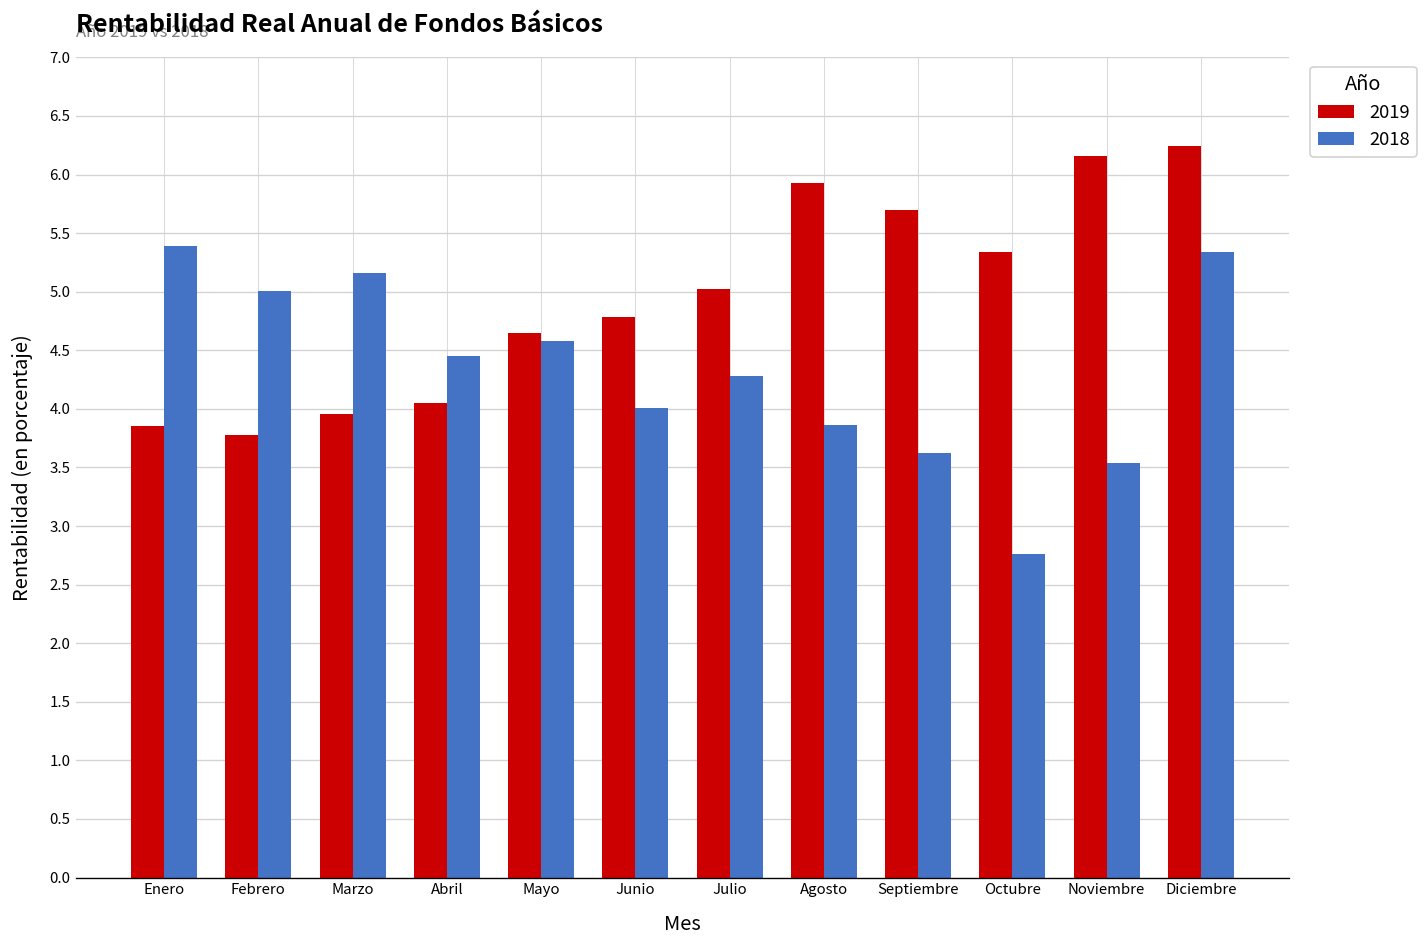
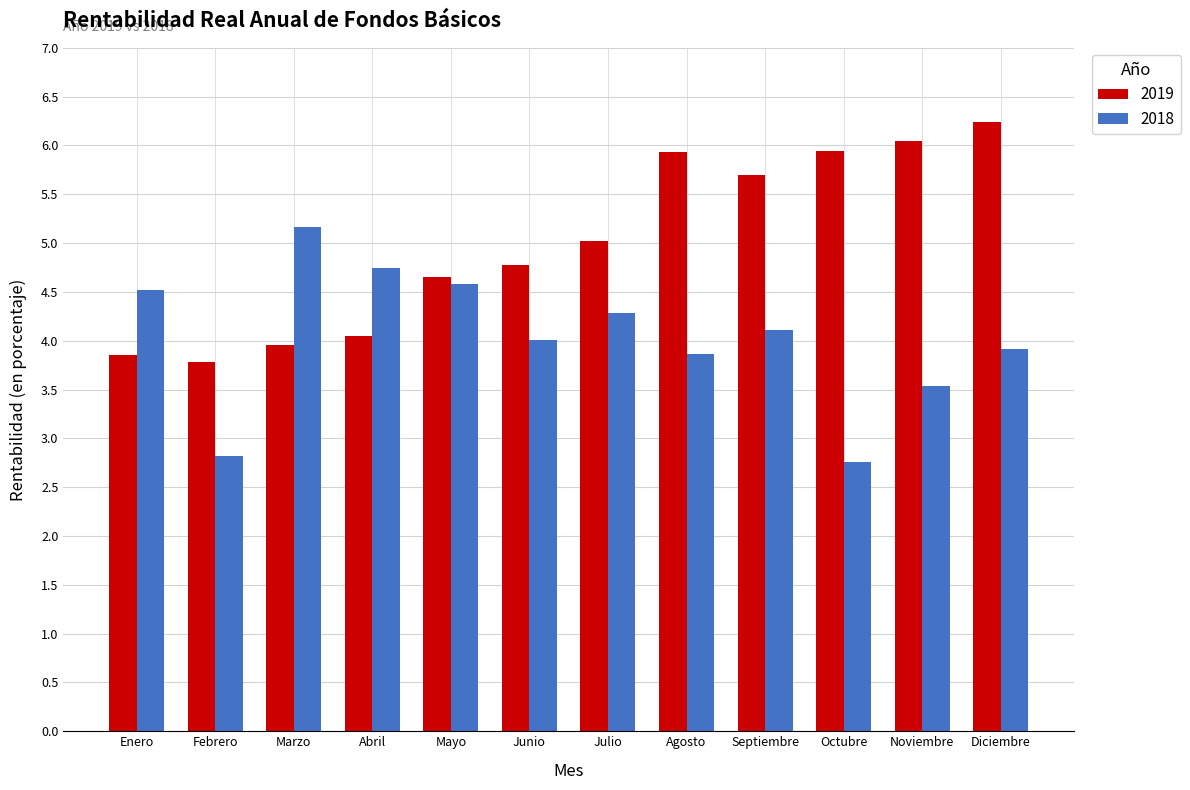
2018, Enero: 5.4 -> 4.5
2018, Febrero: 5.0 -> 2.8
2018, Abril: 4.5 -> 4.8
2018, Septiembre: 3.6 -> 4.1
2019, Octubre: 5.3 -> 5.9
2019, Noviembre: 6.2 -> 6.1
2018, Diciembre: 5.3 -> 3.9
